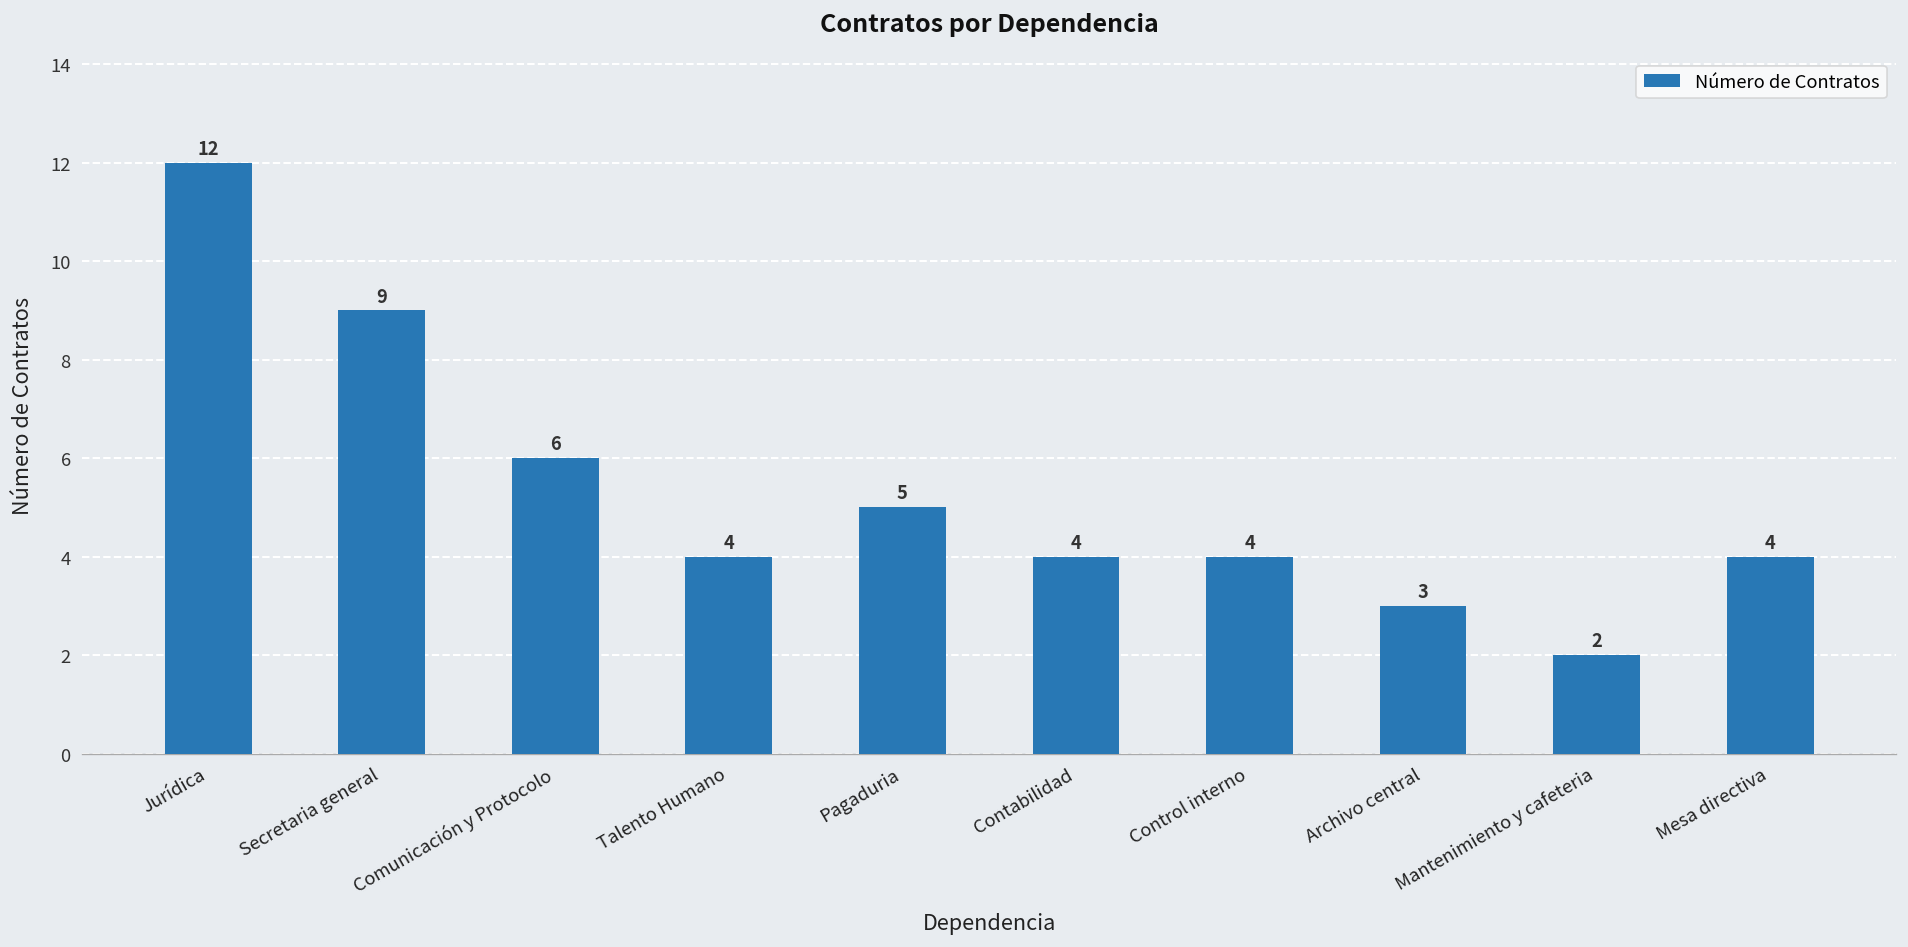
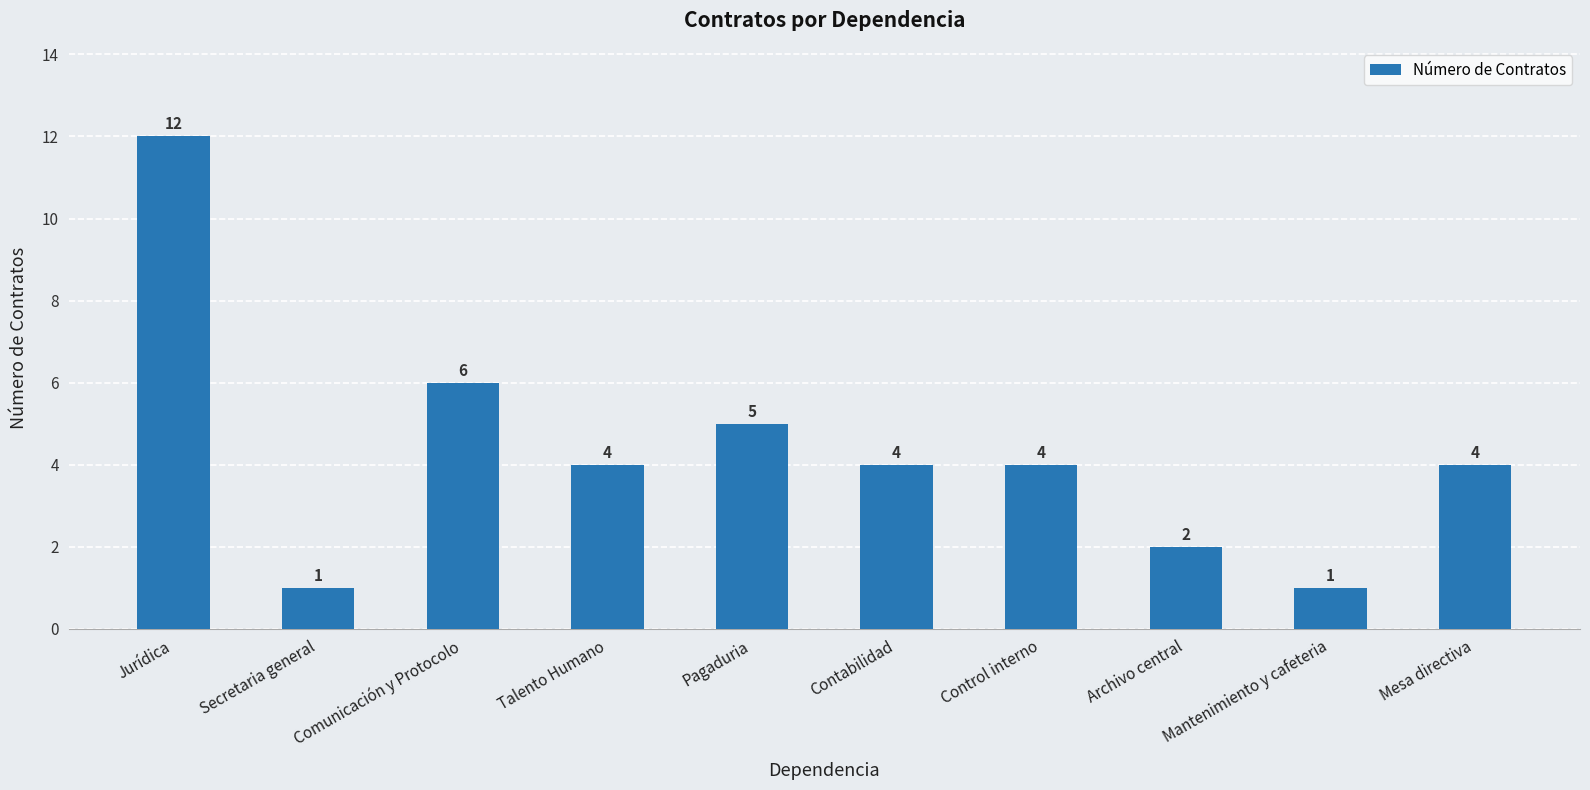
Secretaria general: 9 -> 1
Archivo central: 3 -> 2
Mantenimiento y cafeteria: 2 -> 1
